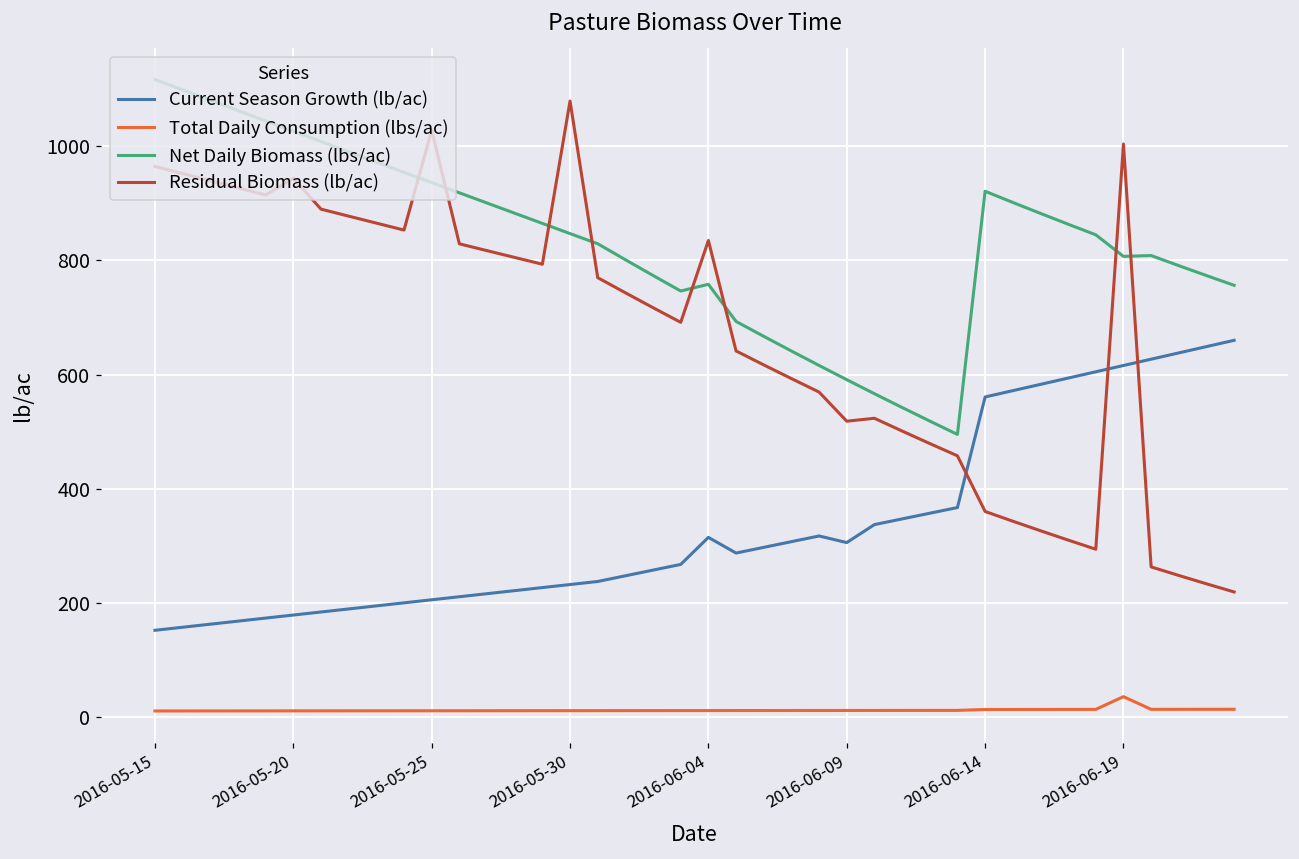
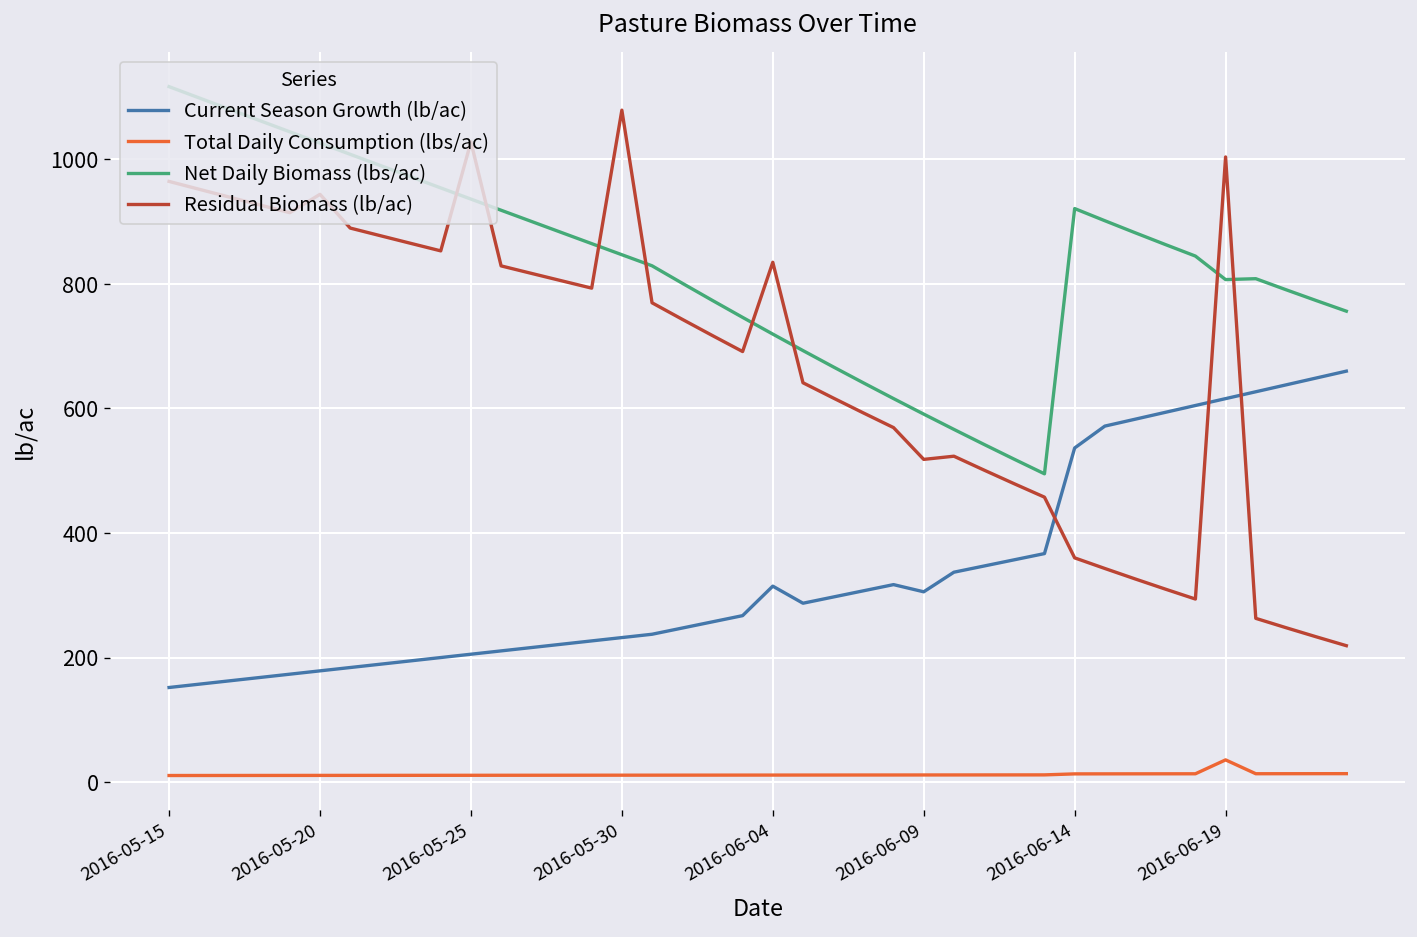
Net Daily Biomass (lbs/ac), 2016-06-04: 760 -> 720
Current Season Growth (lb/ac), 2016-06-14: 560 -> 540
